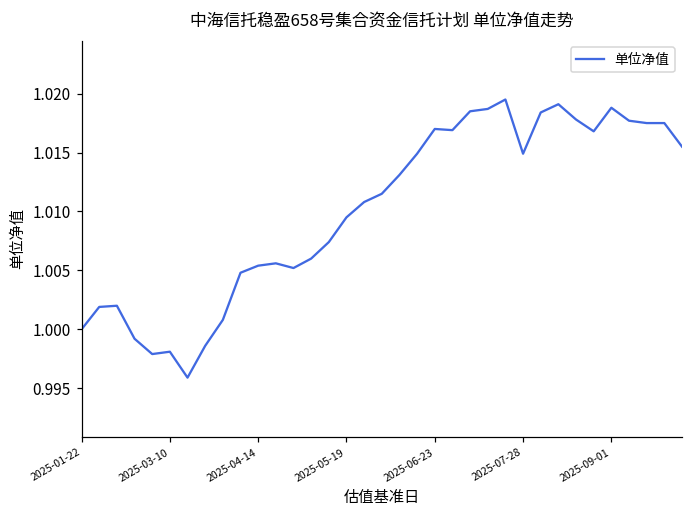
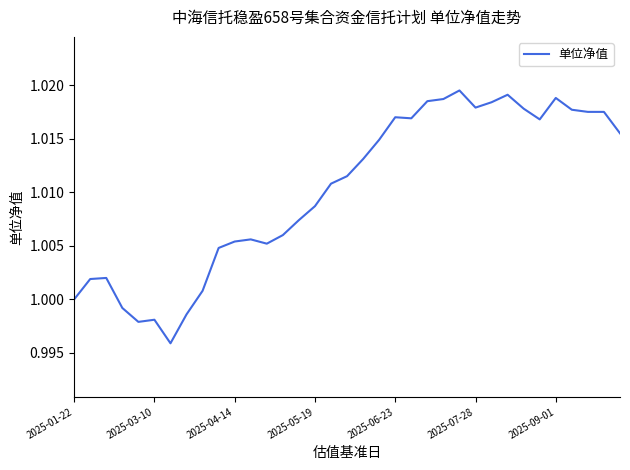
2025-05-19: 1.0095 -> 1.0087
2025-07-28: 1.0149 -> 1.0179
